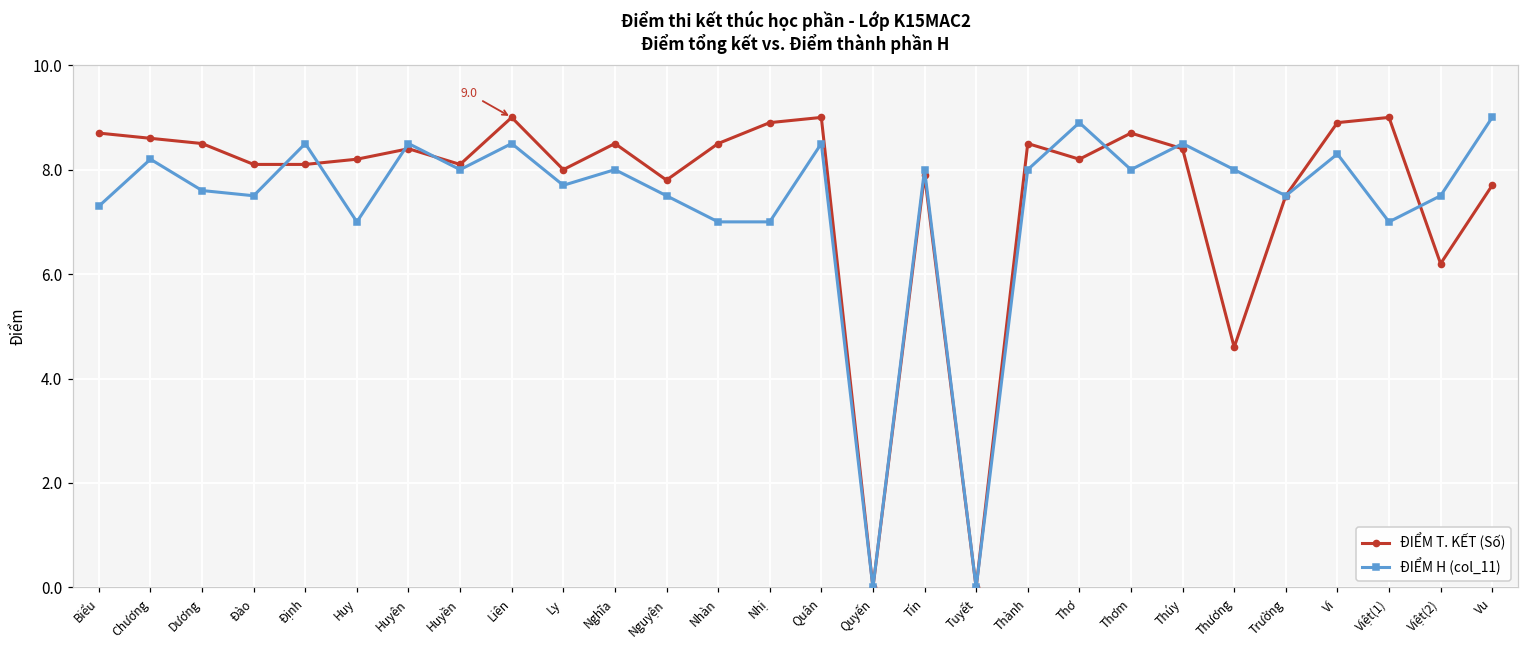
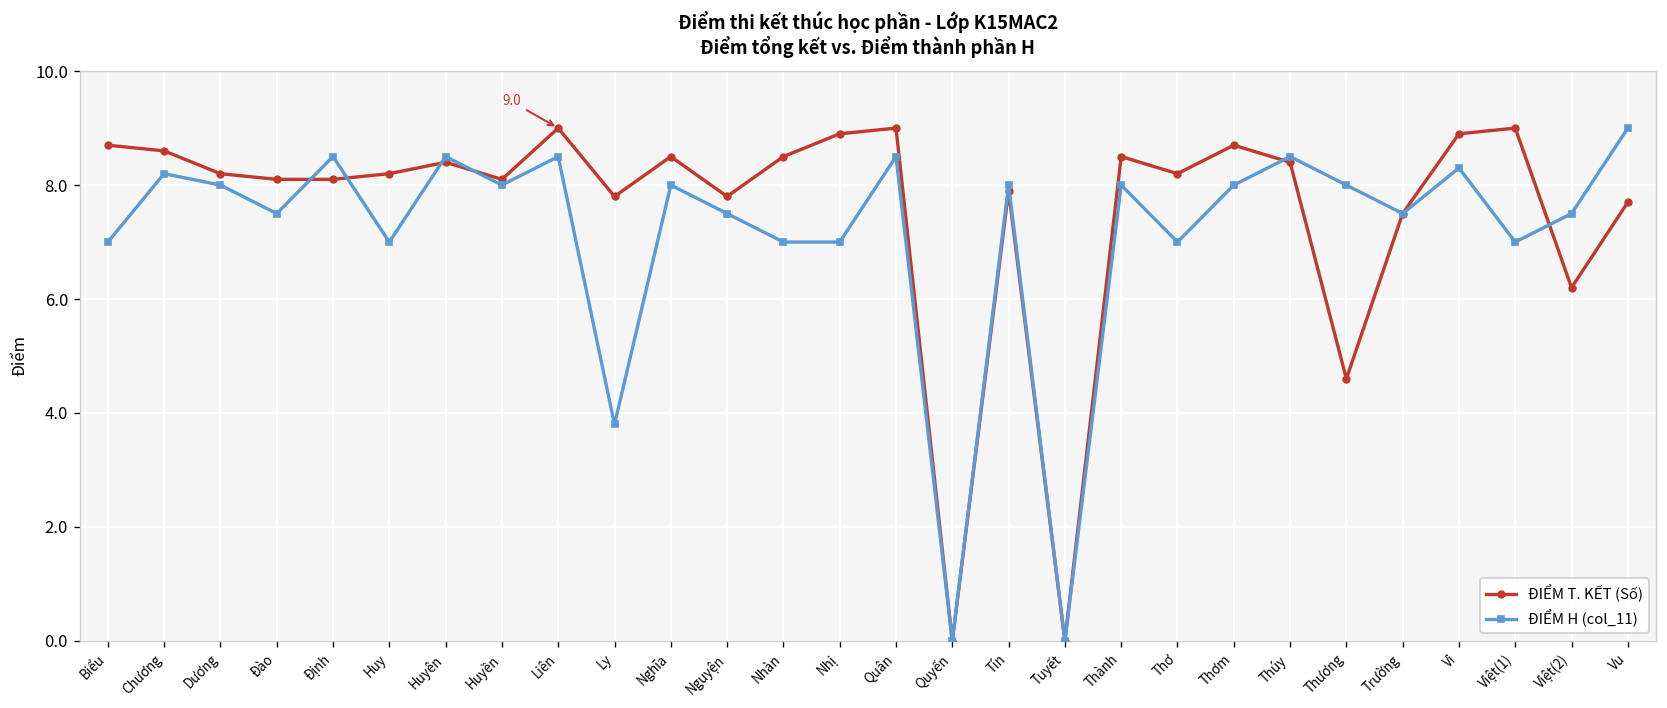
ĐIỂM H (col_11), Biểu: 7.3 -> 7.0
ĐIỂM T. KẾT (Số), Dương: 8.5 -> 8.2
ĐIỂM H (col_11), Dương: 7.6 -> 8.0
ĐIỂM T. KẾT (Số), Ly: 8.0 -> 7.8
ĐIỂM H (col_11), Ly: 7.7 -> 3.8
ĐIỂM H (col_11), Thơ: 8.9 -> 7.0
